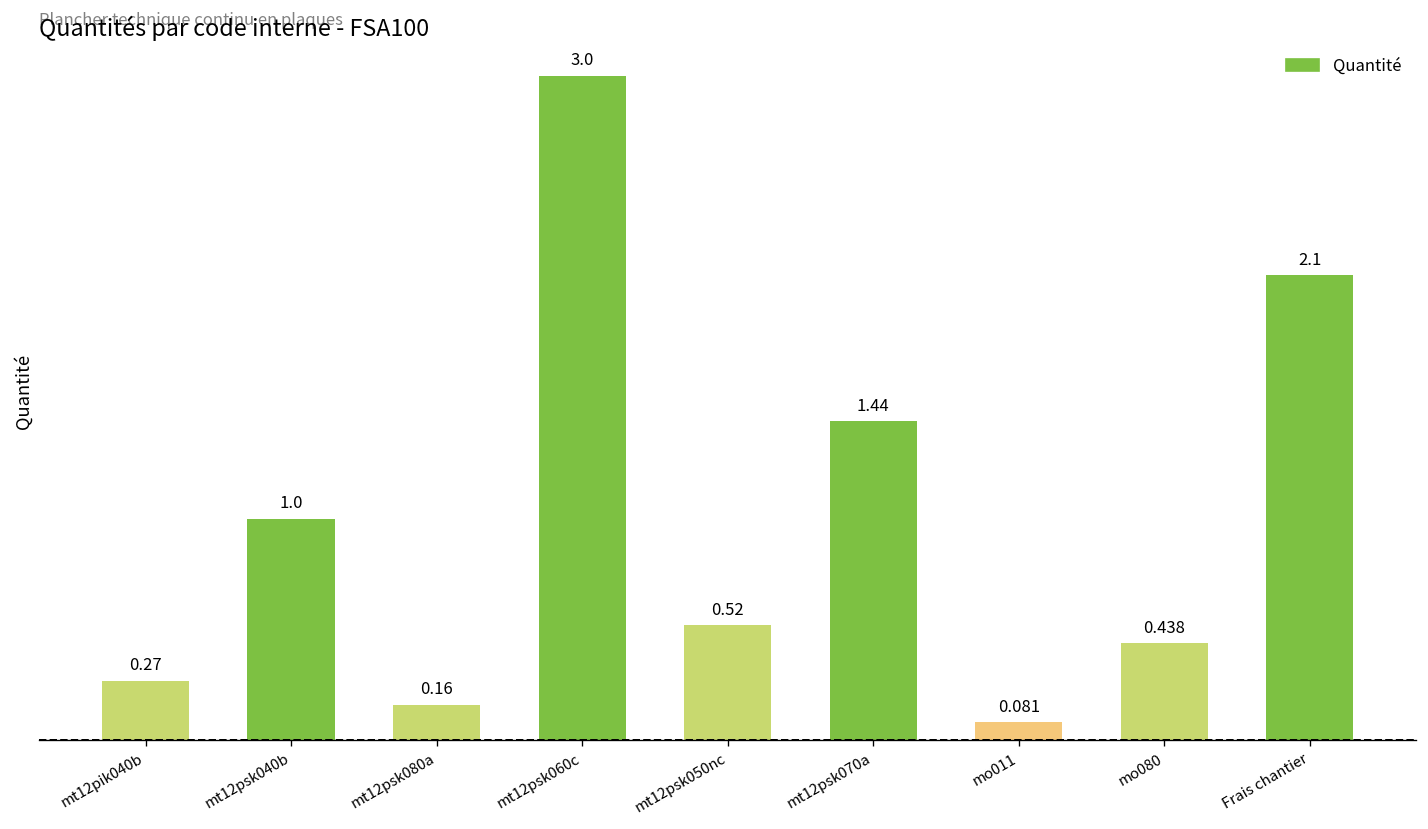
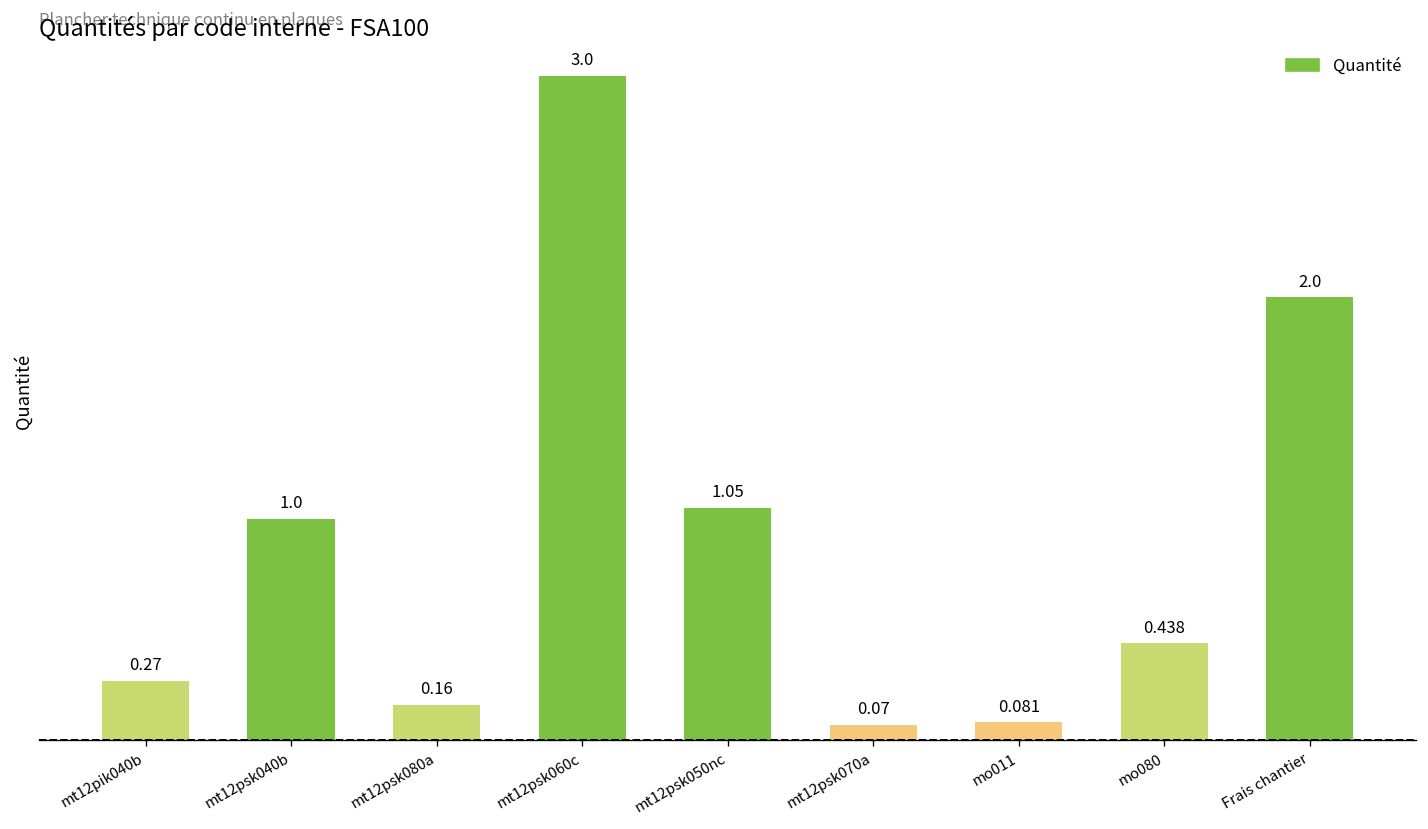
mt12psk050nc: 0.52 -> 1.05
mt12psk070a: 1.44 -> 0.07
Frais chantier: 2.1 -> 2.0
